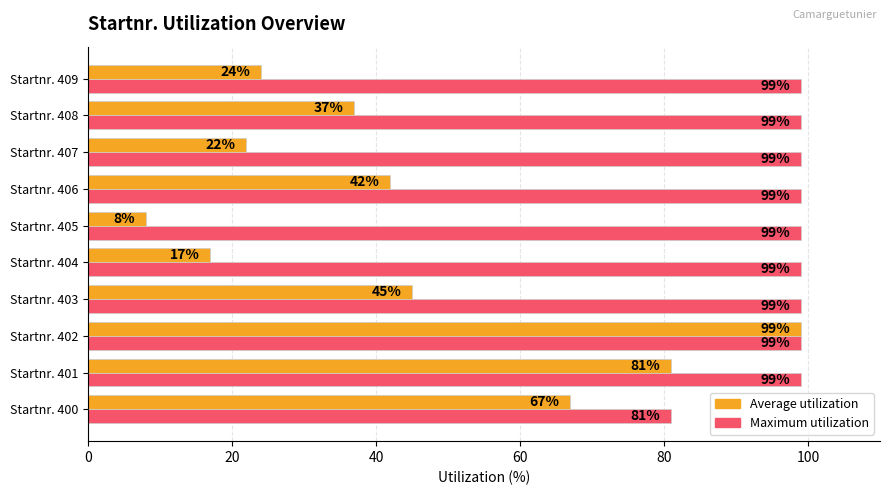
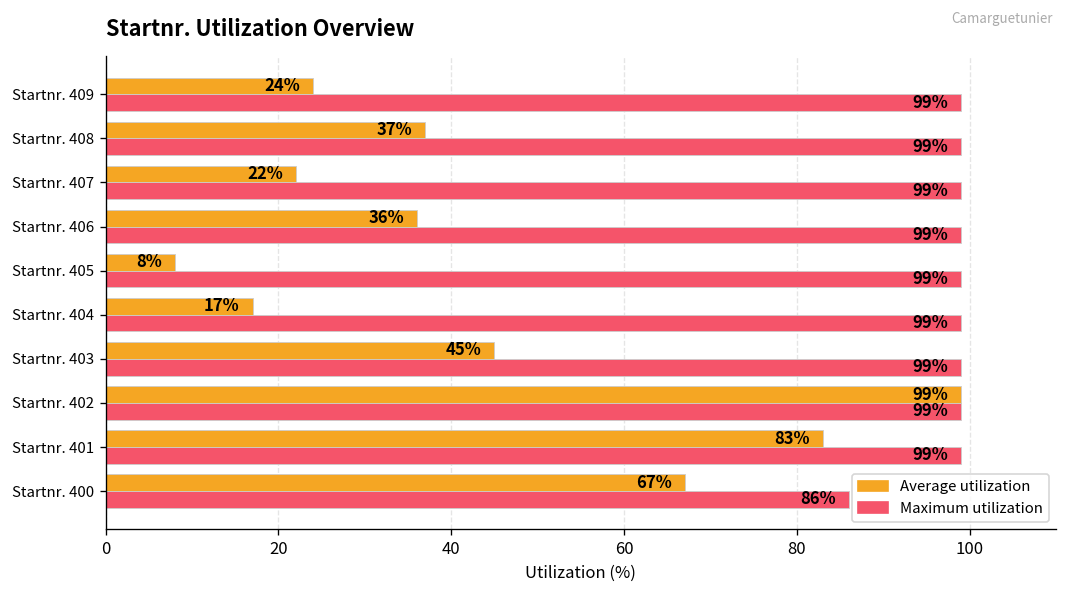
Average utilization, Startnr. 406: 42% -> 36%
Average utilization, Startnr. 401: 81% -> 83%
Maximum utilization, Startnr. 400: 81% -> 86%
